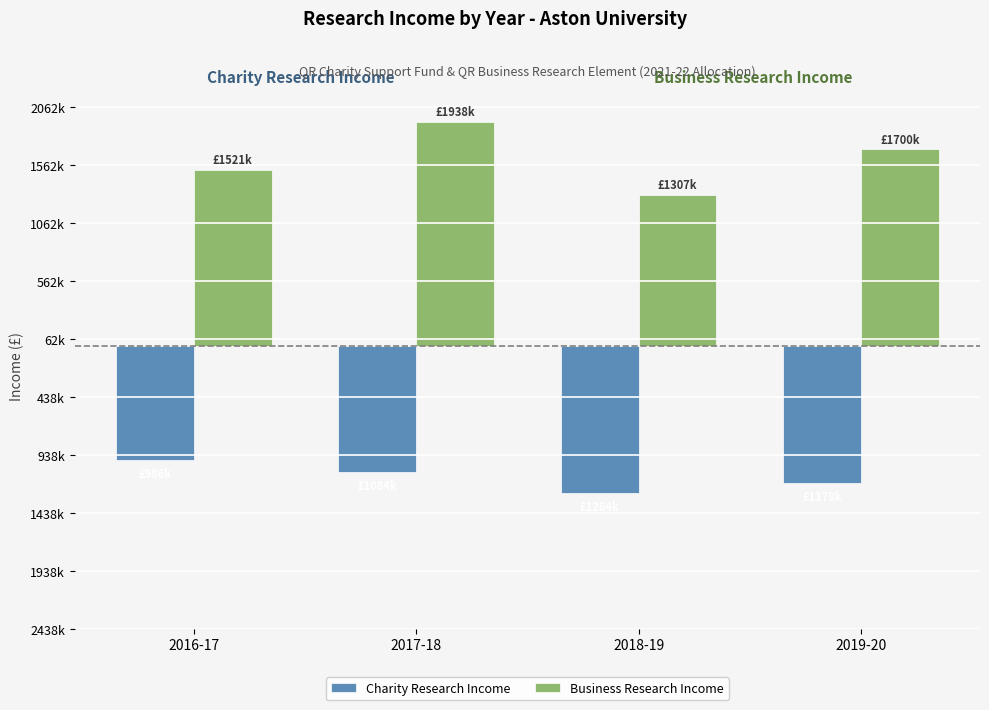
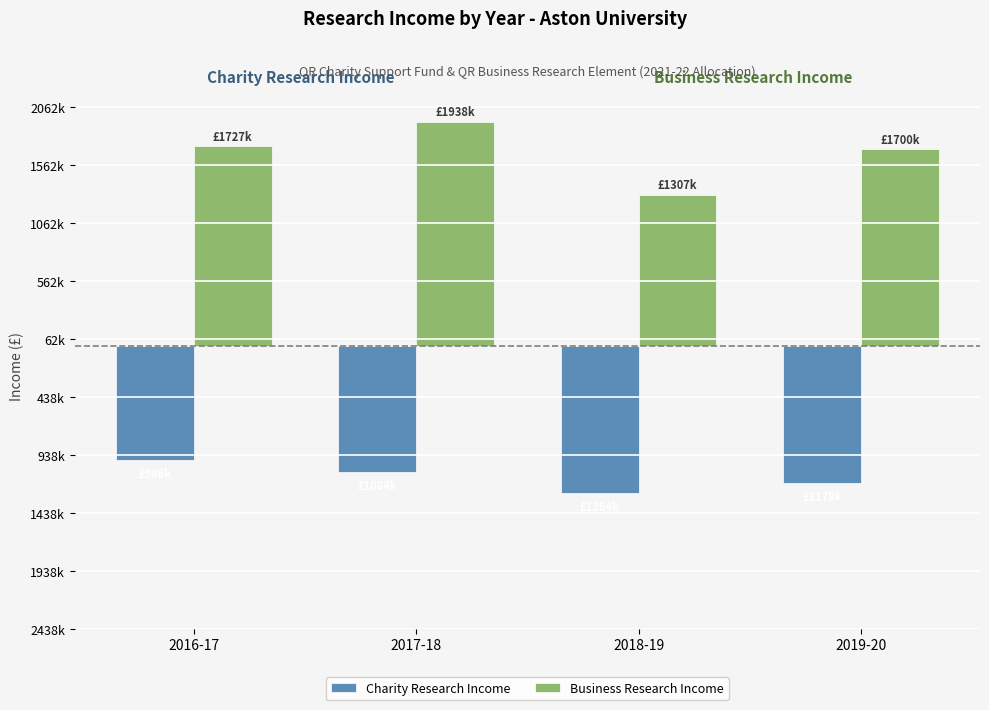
Business Research Income, 2016-17: £1521k -> £1727k
